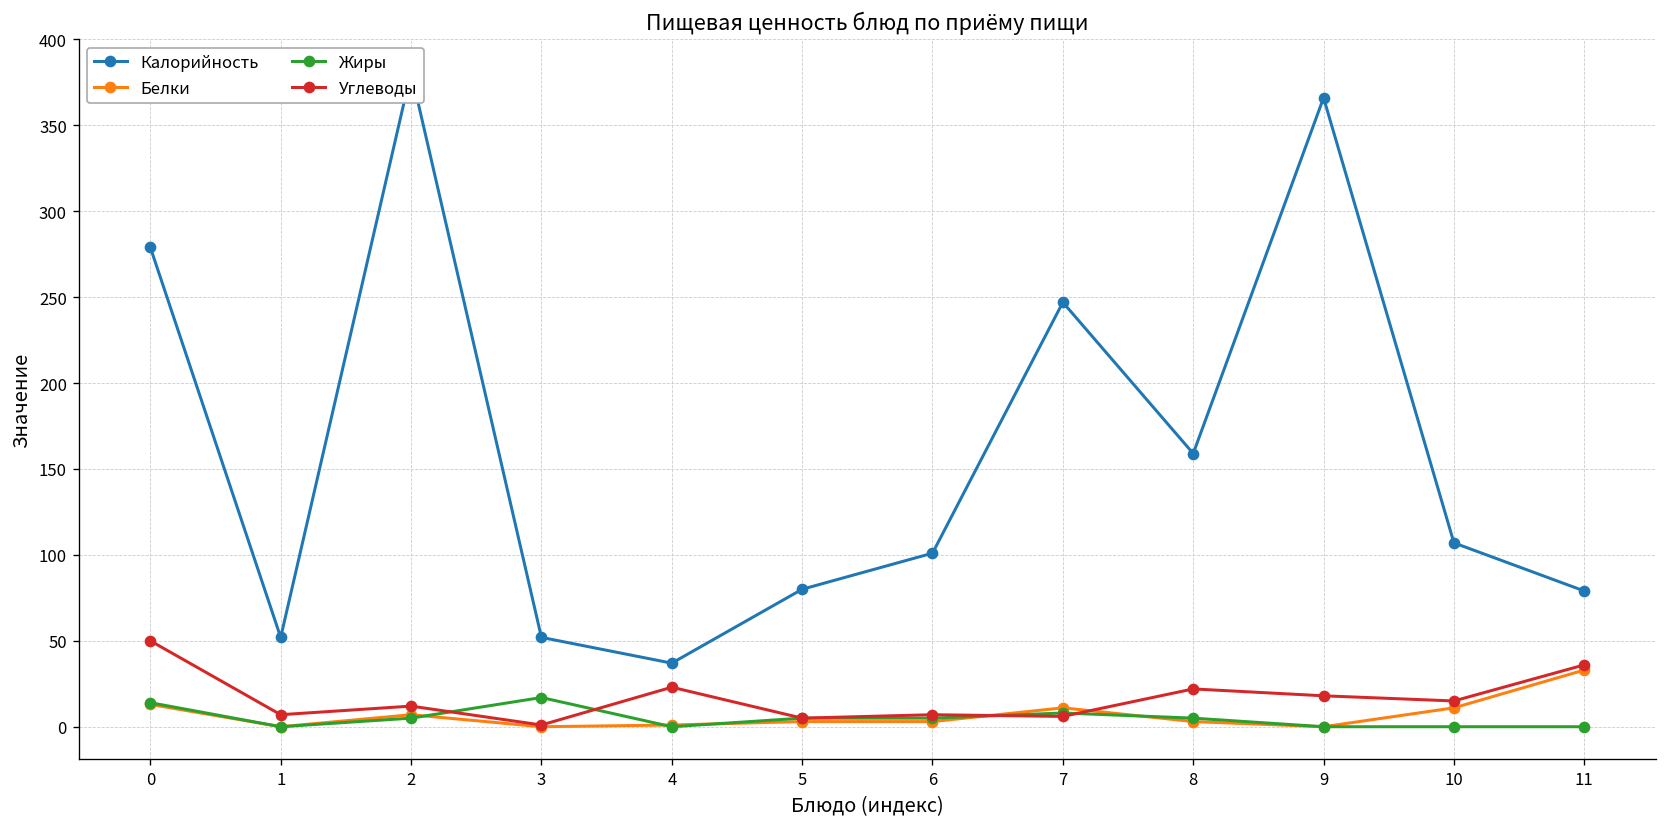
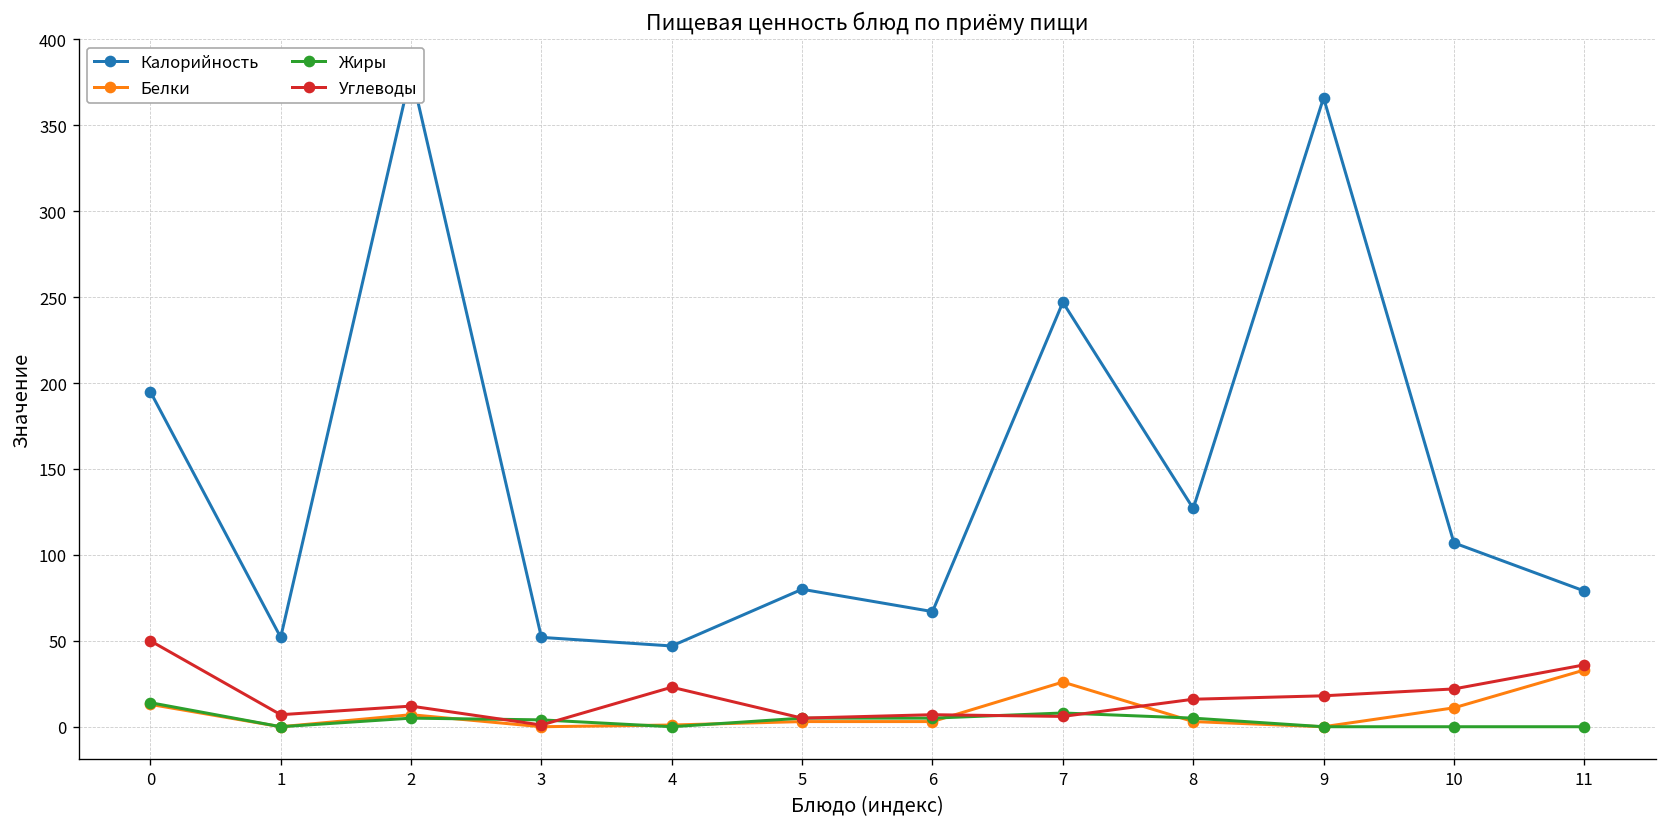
Калорийность, 0: 279 -> 195
Жиры, 3: 17 -> 4
Калорийность, 4: 37 -> 47
Калорийность, 6: 101 -> 67
Белки, 7: 11 -> 26
Калорийность, 8: 159 -> 127
Углеводы, 8: 22 -> 16
Углеводы, 10: 15 -> 22
